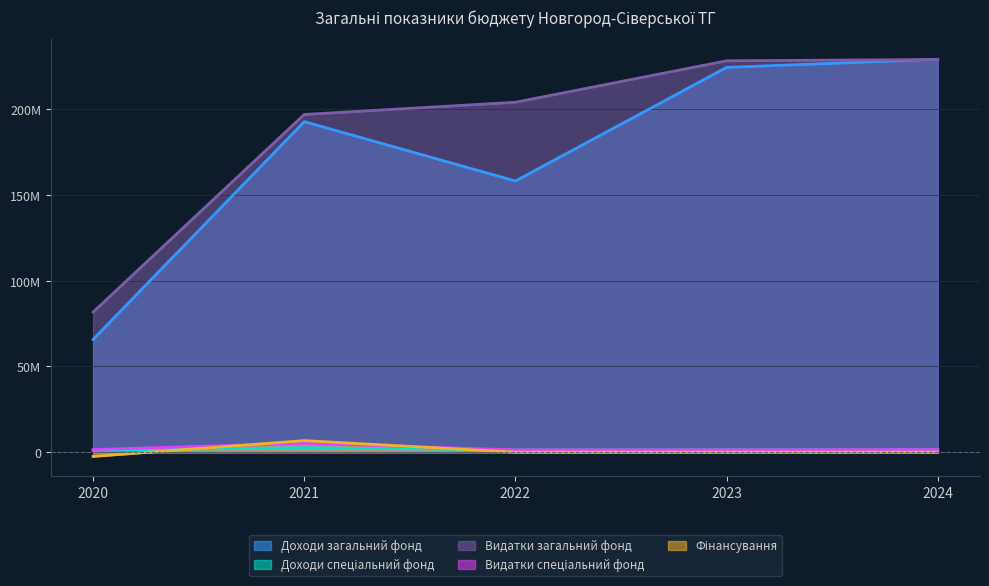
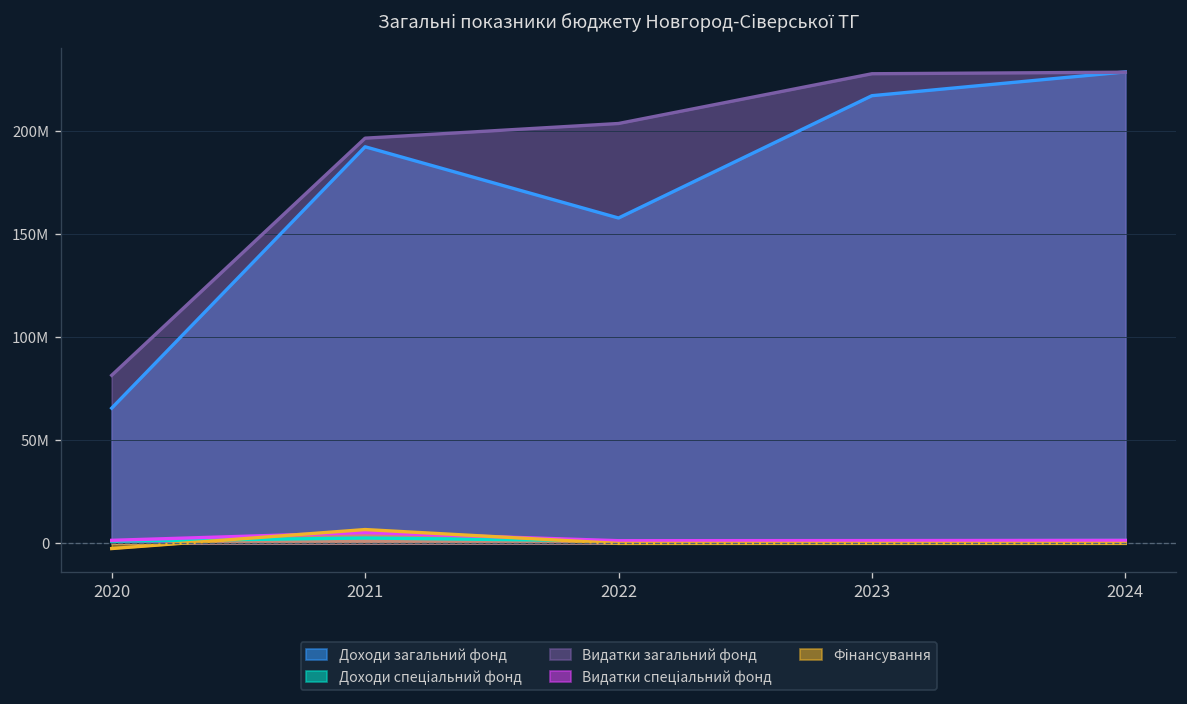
Доходи загальний фонд, 2023: 224000000 -> 217000000
